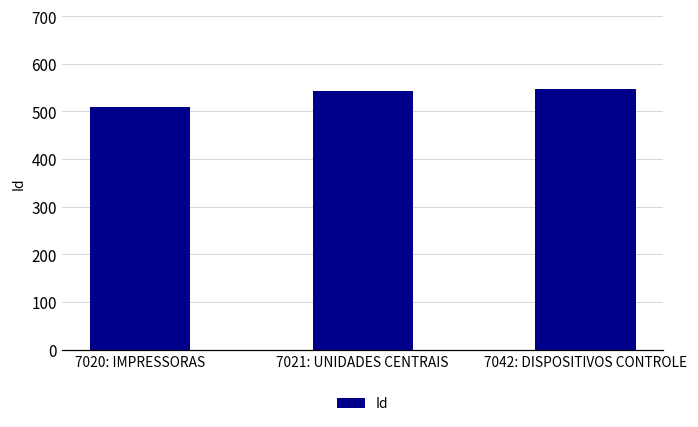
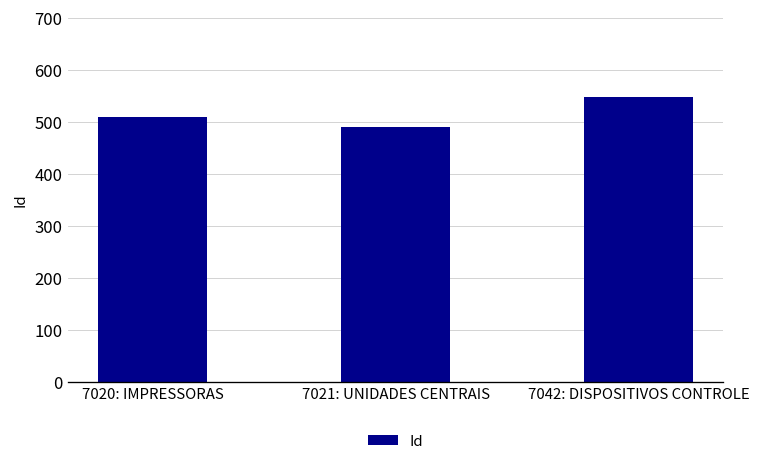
7021: UNIDADES CENTRAIS: 540 -> 490
